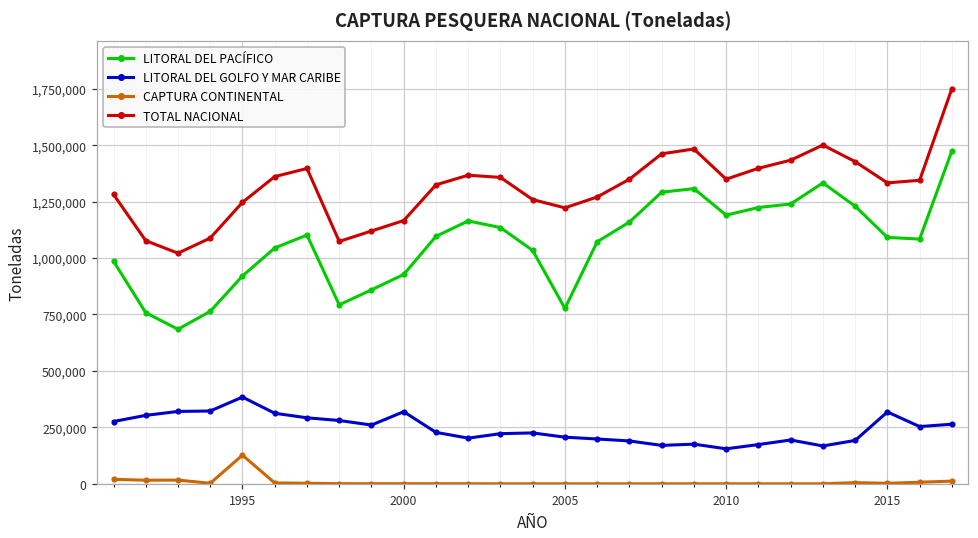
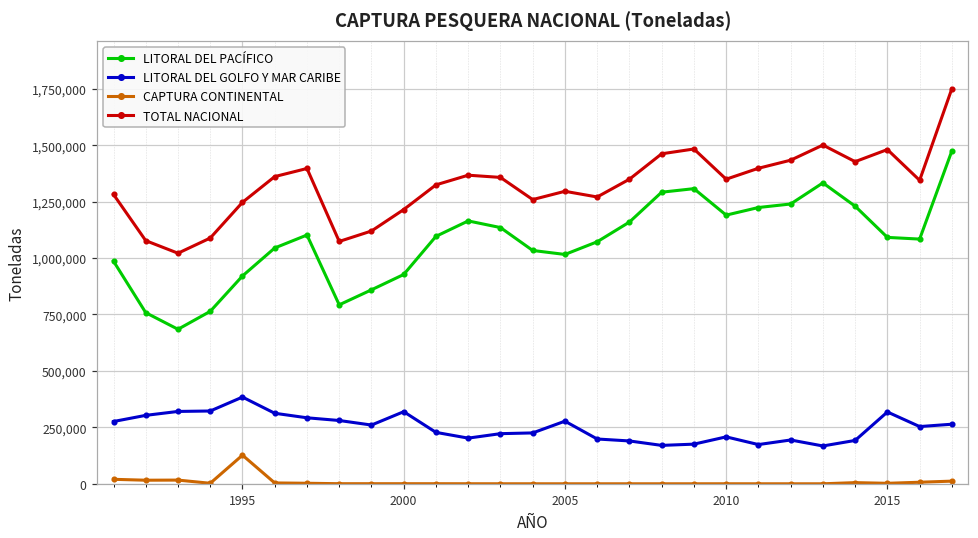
TOTAL NACIONAL, 2000: 1,170,000 -> 1,210,000
LITORAL DEL PACÍFICO, 2005: 780,000 -> 1,020,000
LITORAL DEL GOLFO Y MAR CARIBE, 2005: 210,000 -> 280,000
TOTAL NACIONAL, 2005: 1,220,000 -> 1,300,000
LITORAL DEL GOLFO Y MAR CARIBE, 2010: 150,000 -> 210,000
TOTAL NACIONAL, 2015: 1,330,000 -> 1,480,000
